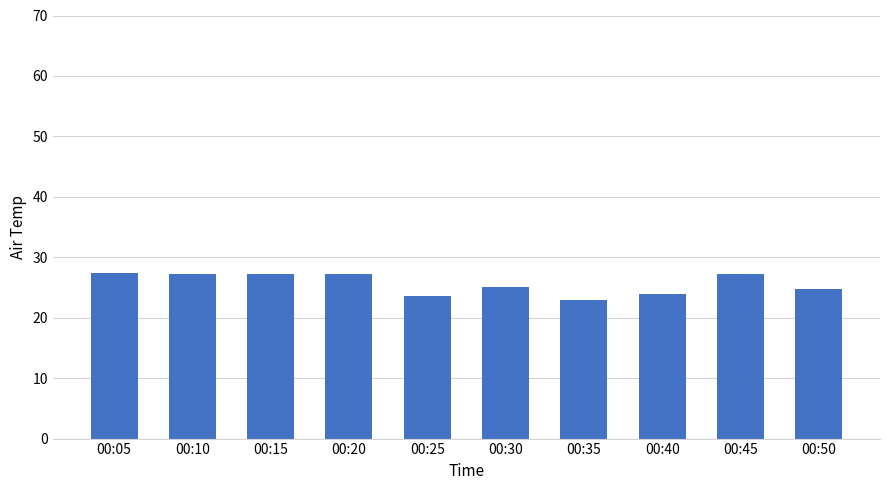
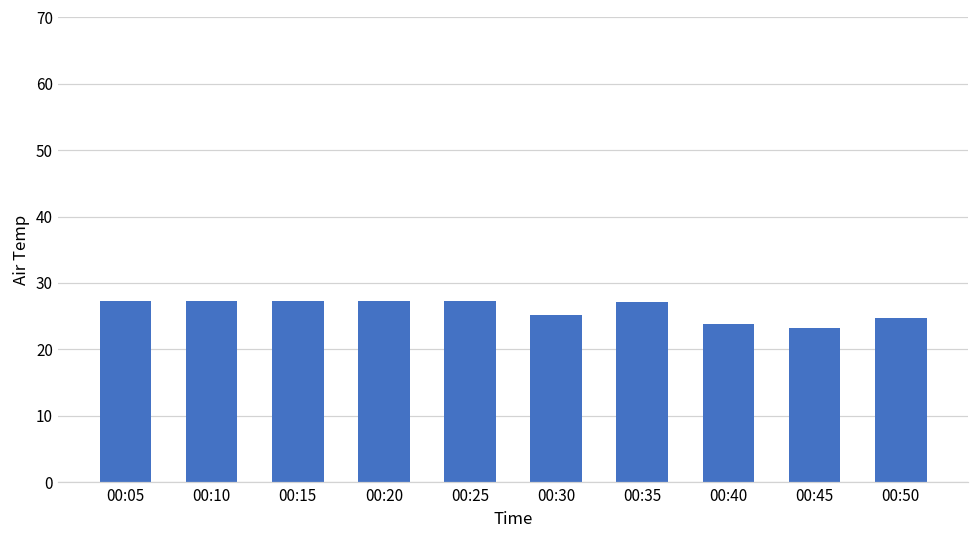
00:25: 24 -> 27
00:35: 23 -> 27
00:45: 27 -> 23
